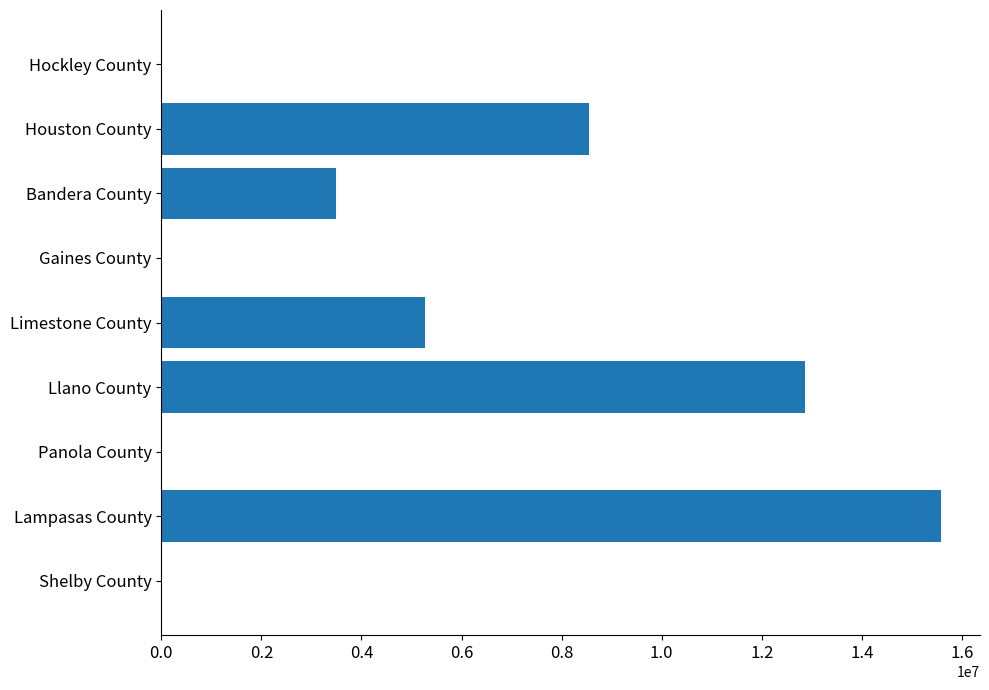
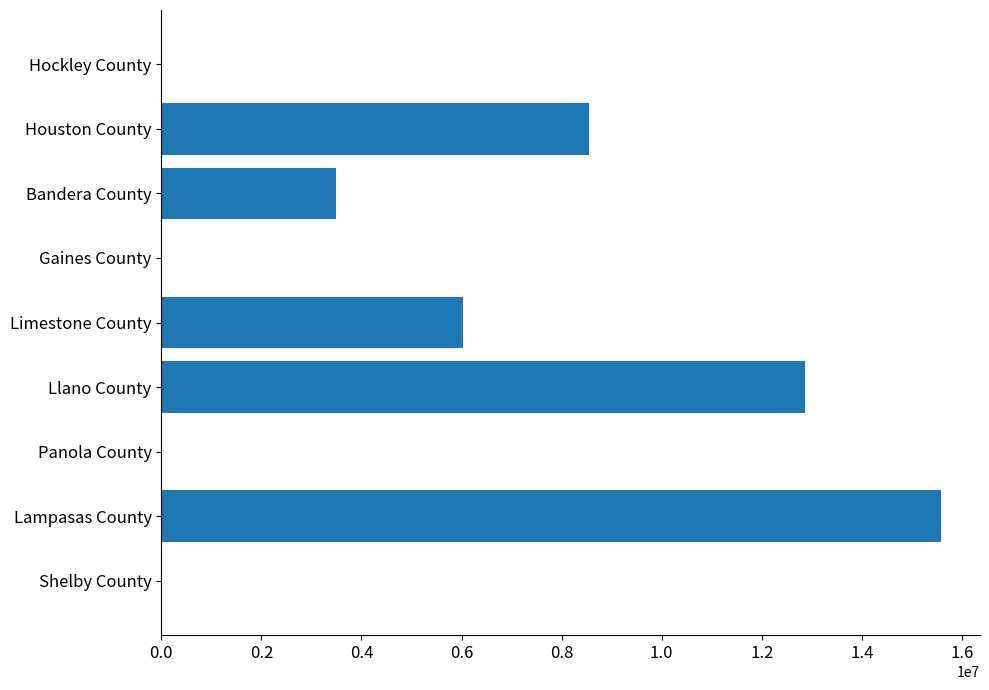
Limestone County: 5300000 -> 6000000
